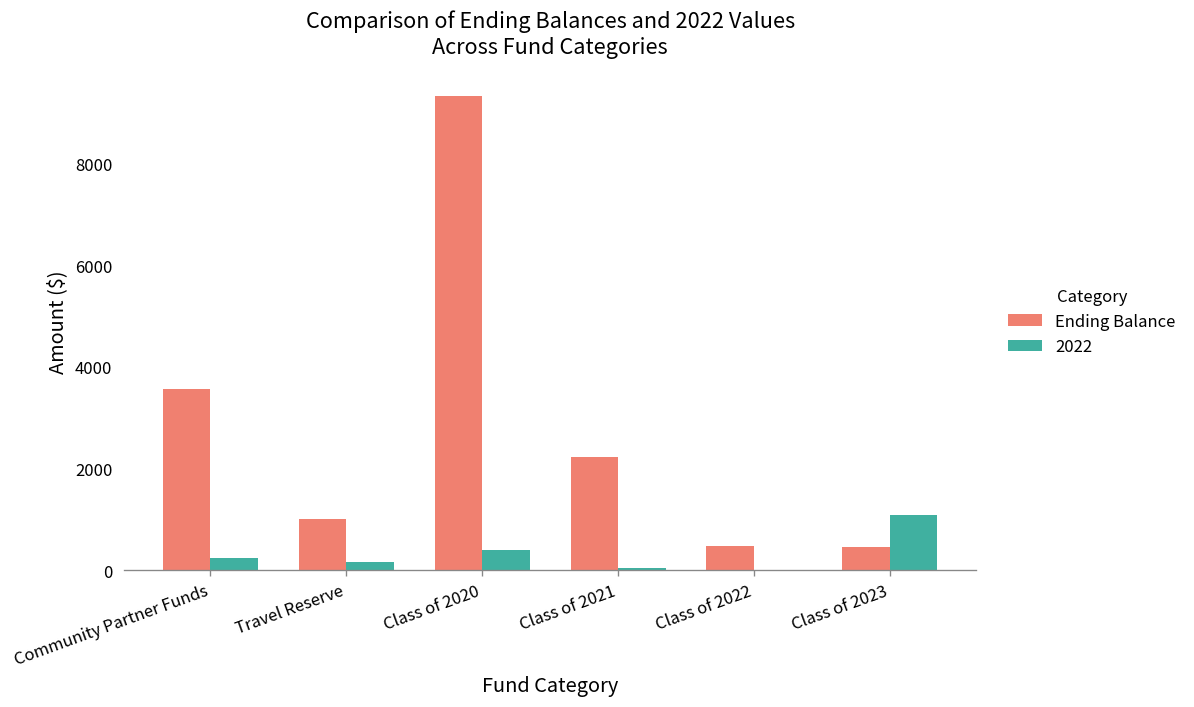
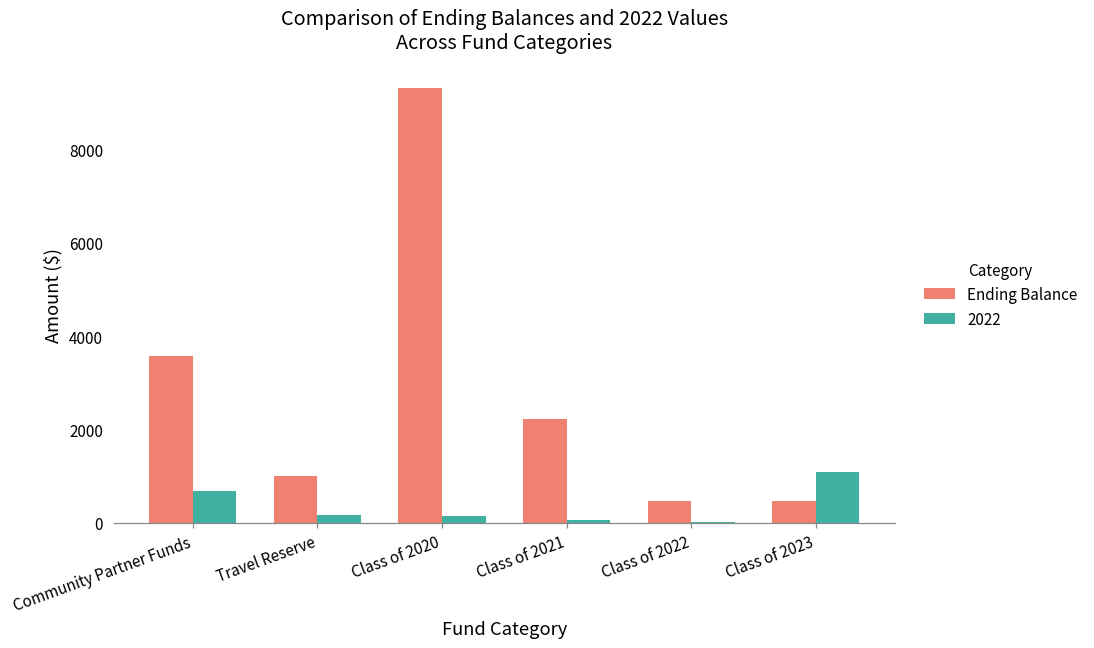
2022, Community Partner Funds: 300 -> 700
2022, Class of 2020: 400 -> 100
